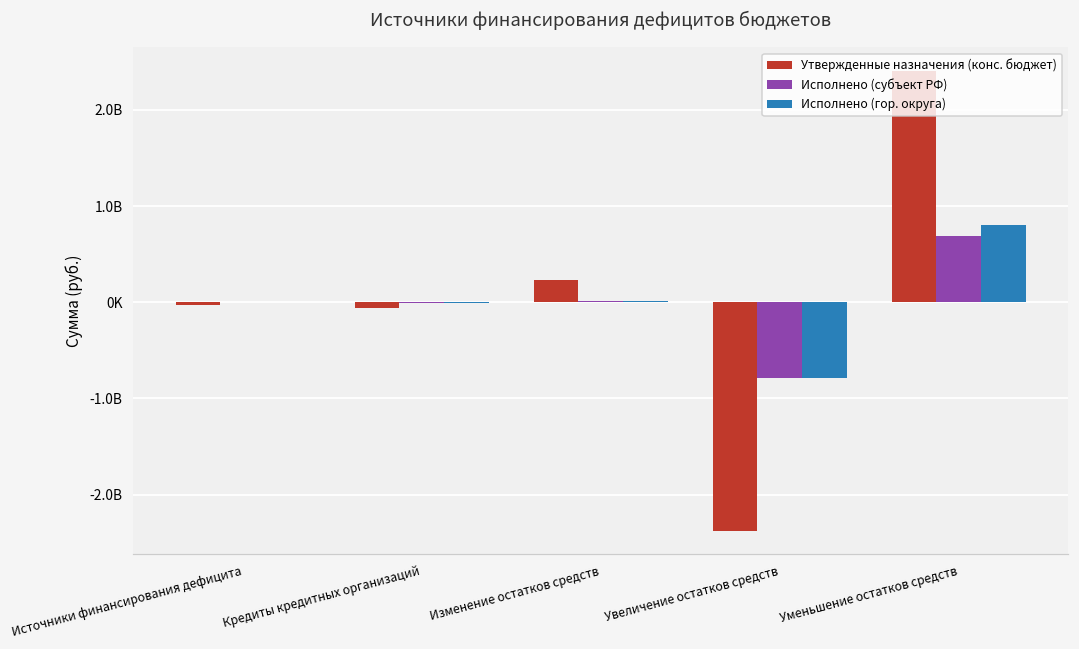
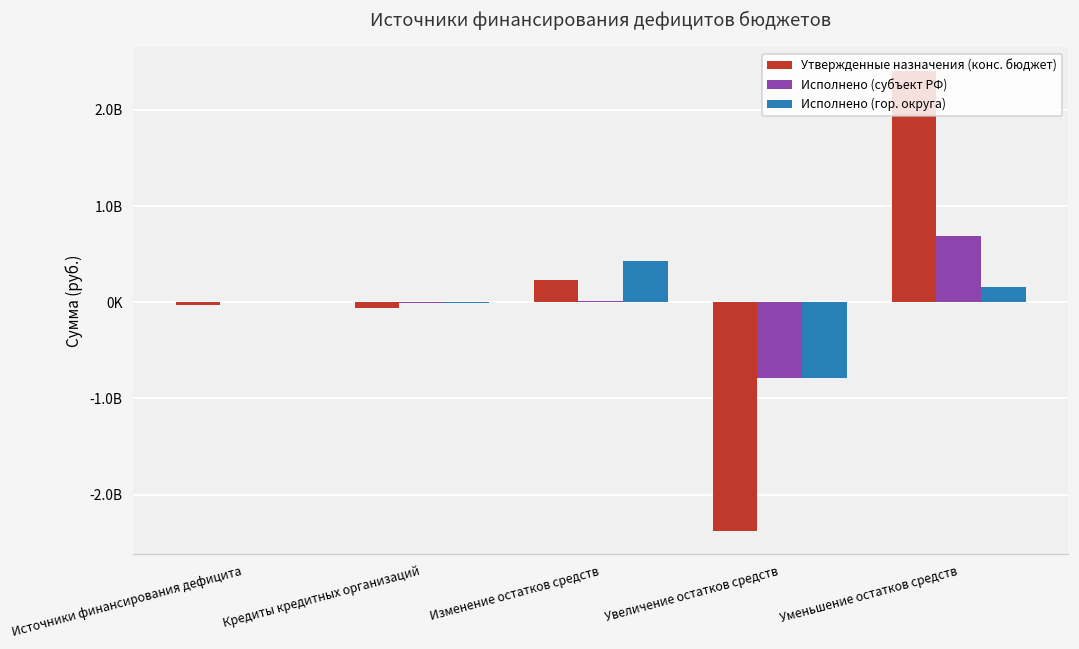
Исполнено (гор. округа), Изменение остатков средств: 0 -> 400000000
Исполнено (гор. округа), Уменьшение остатков средств: 800000000 -> 200000000
